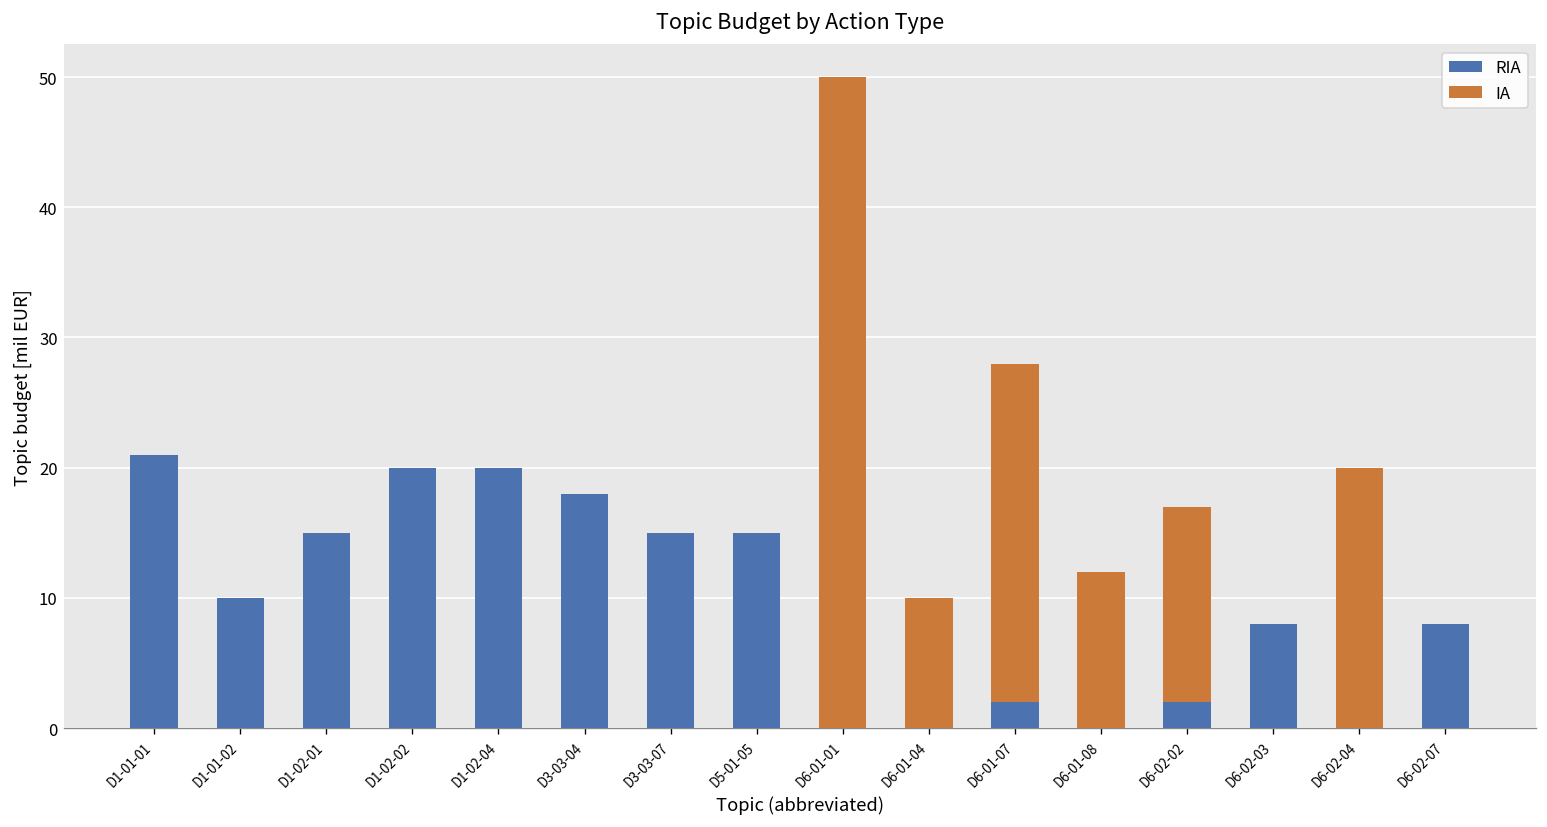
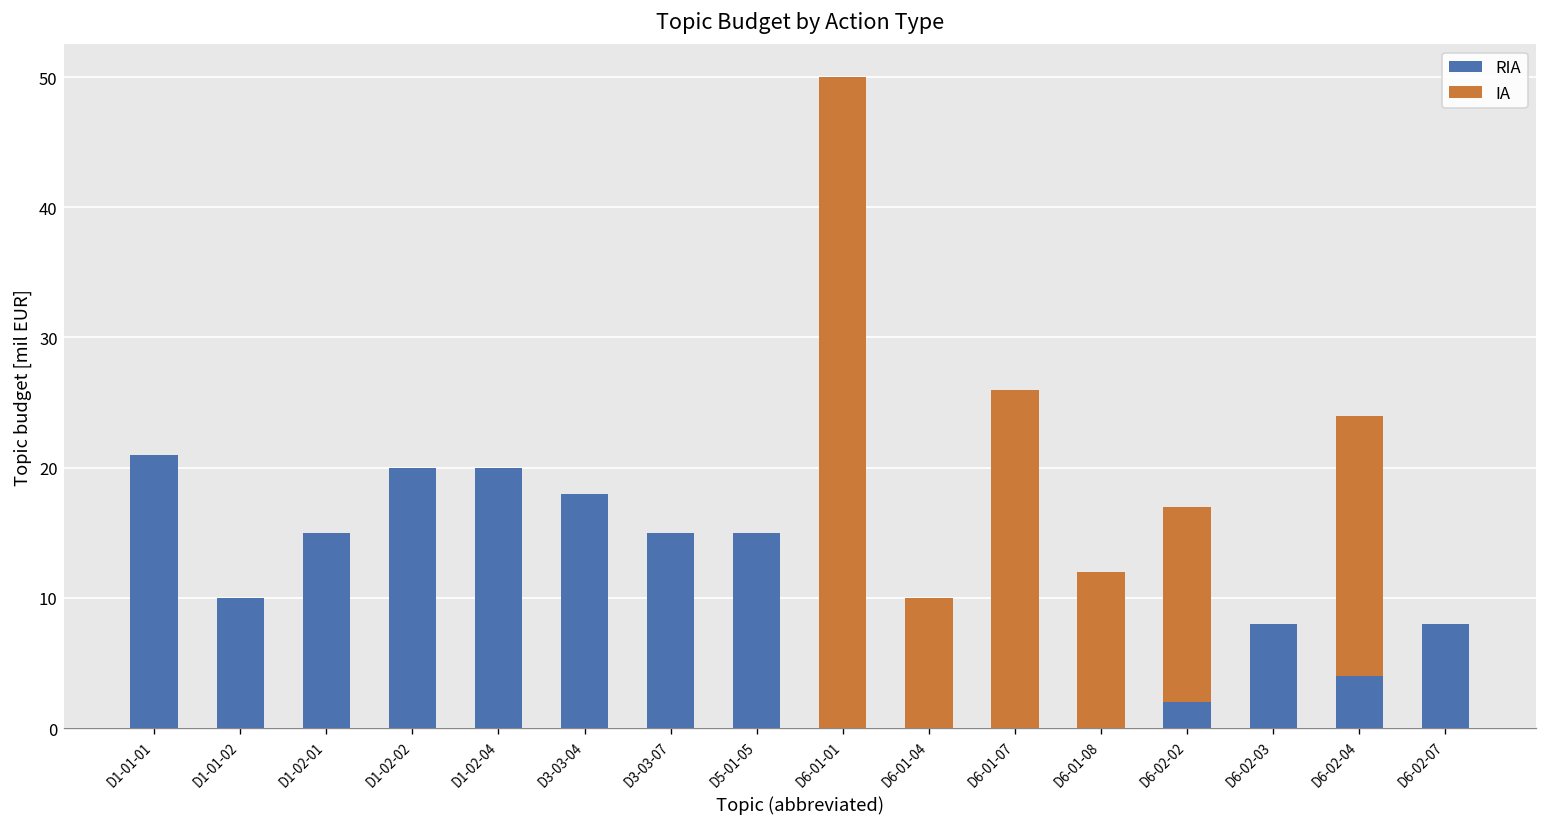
RIA, D6-01-07: 2 -> 0
RIA, D6-02-04: 0 -> 4
